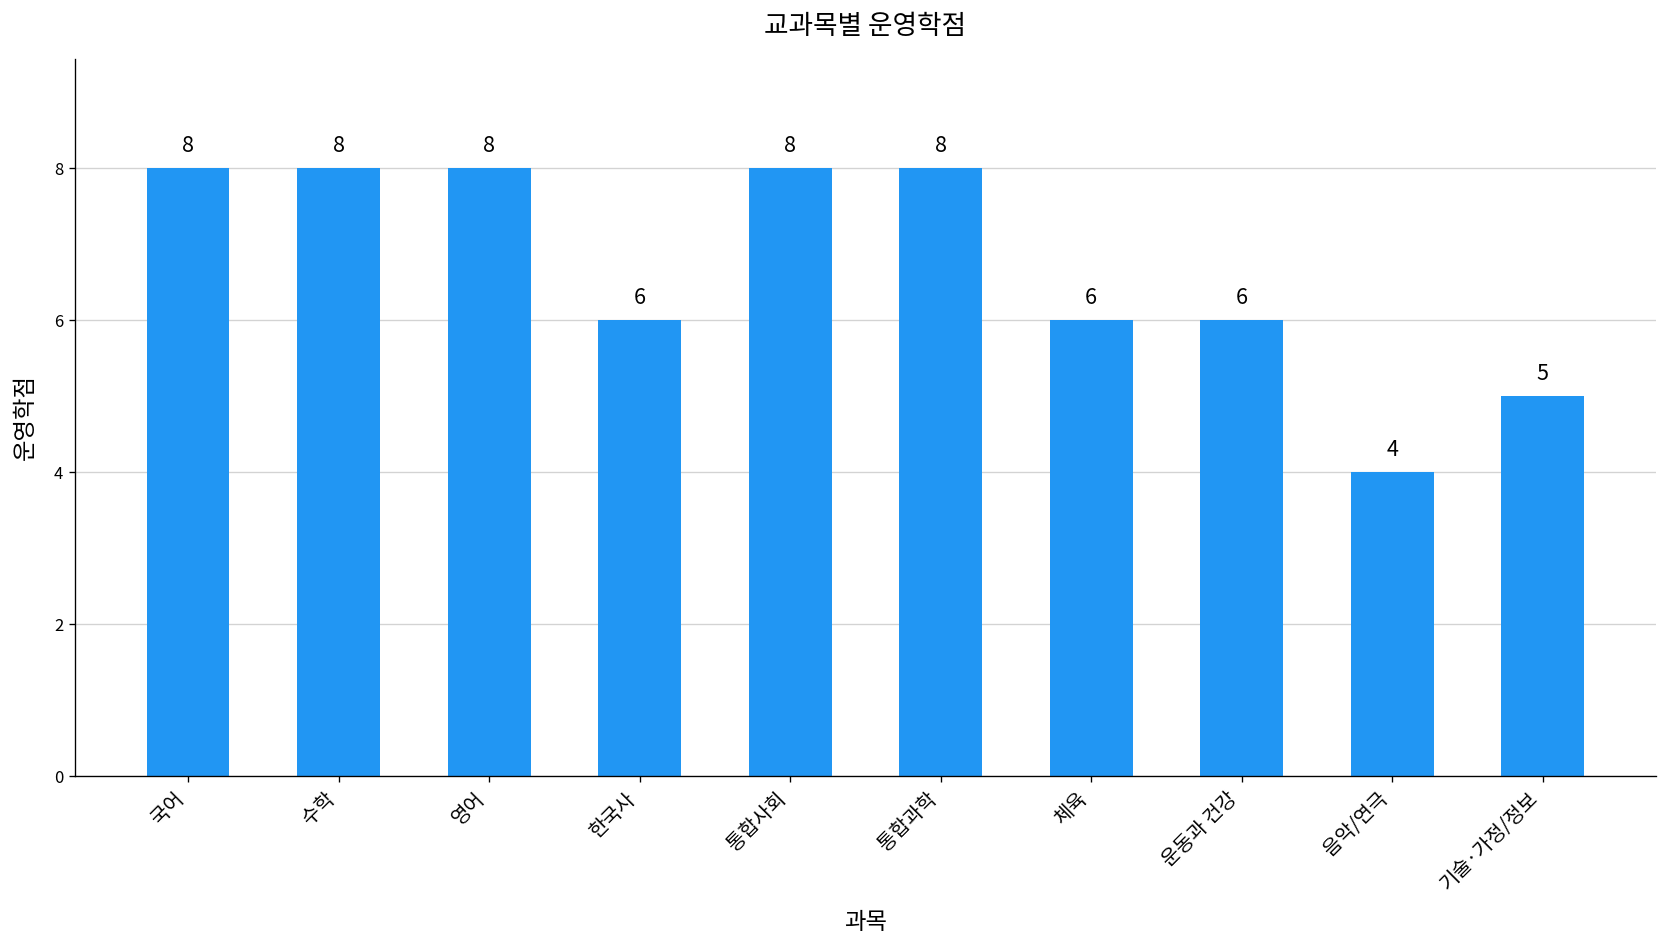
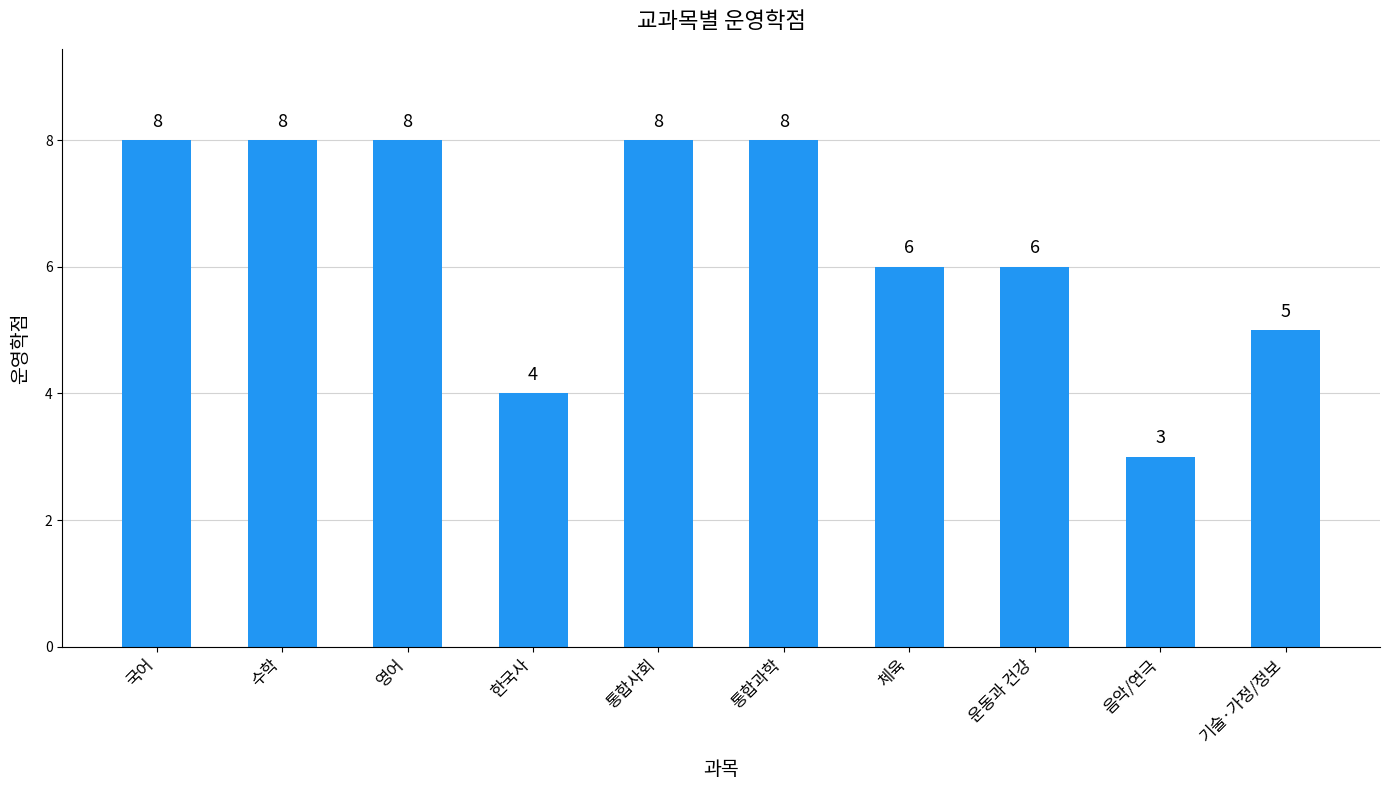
한국사: 6 -> 4
음악/연극: 4 -> 3
